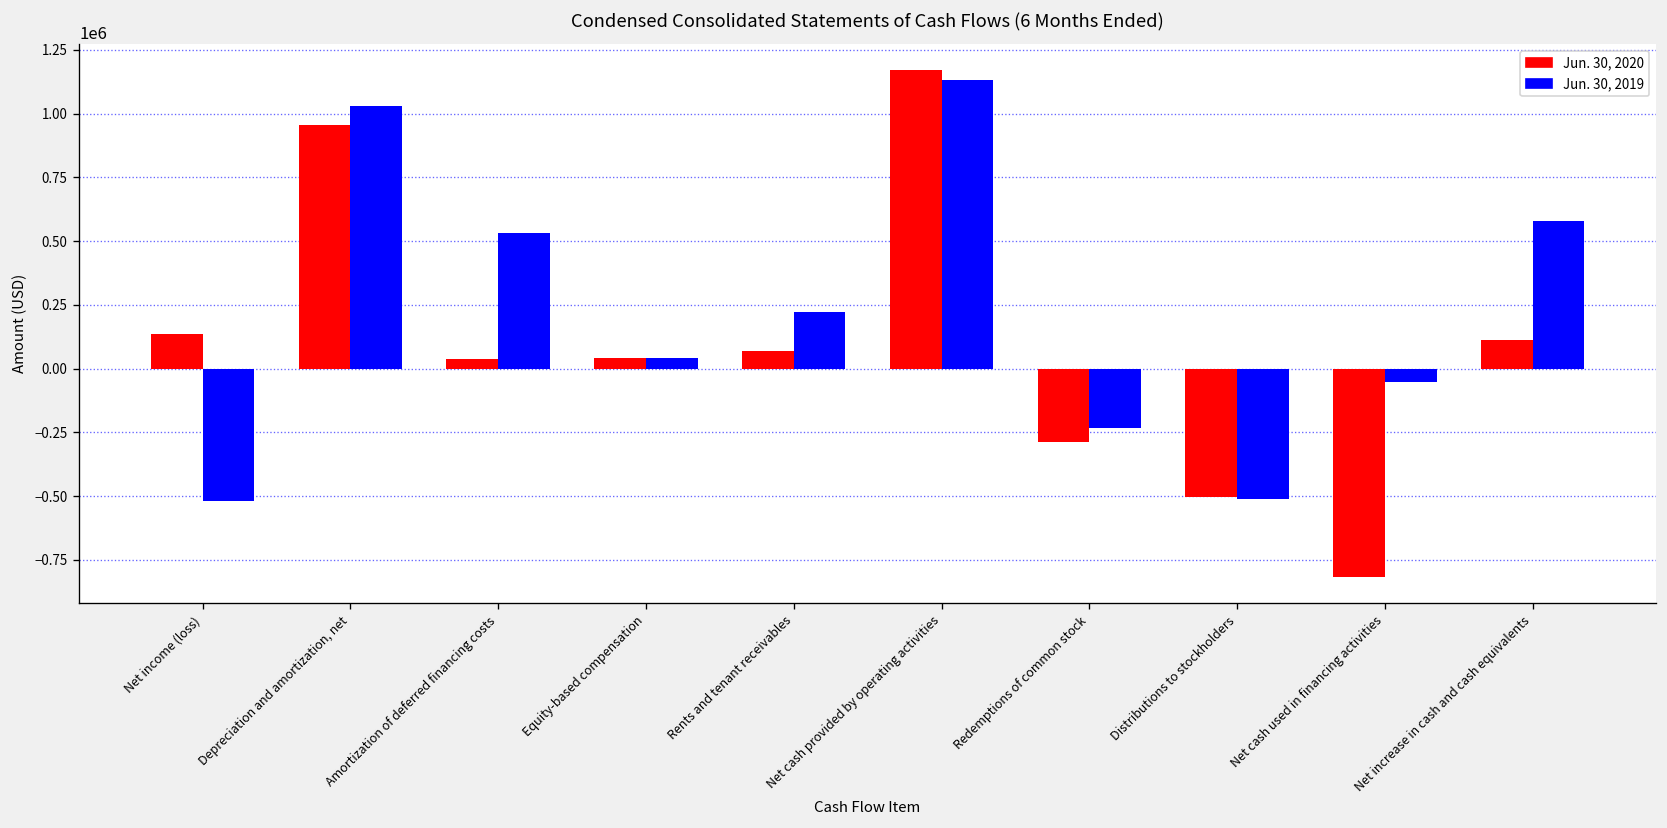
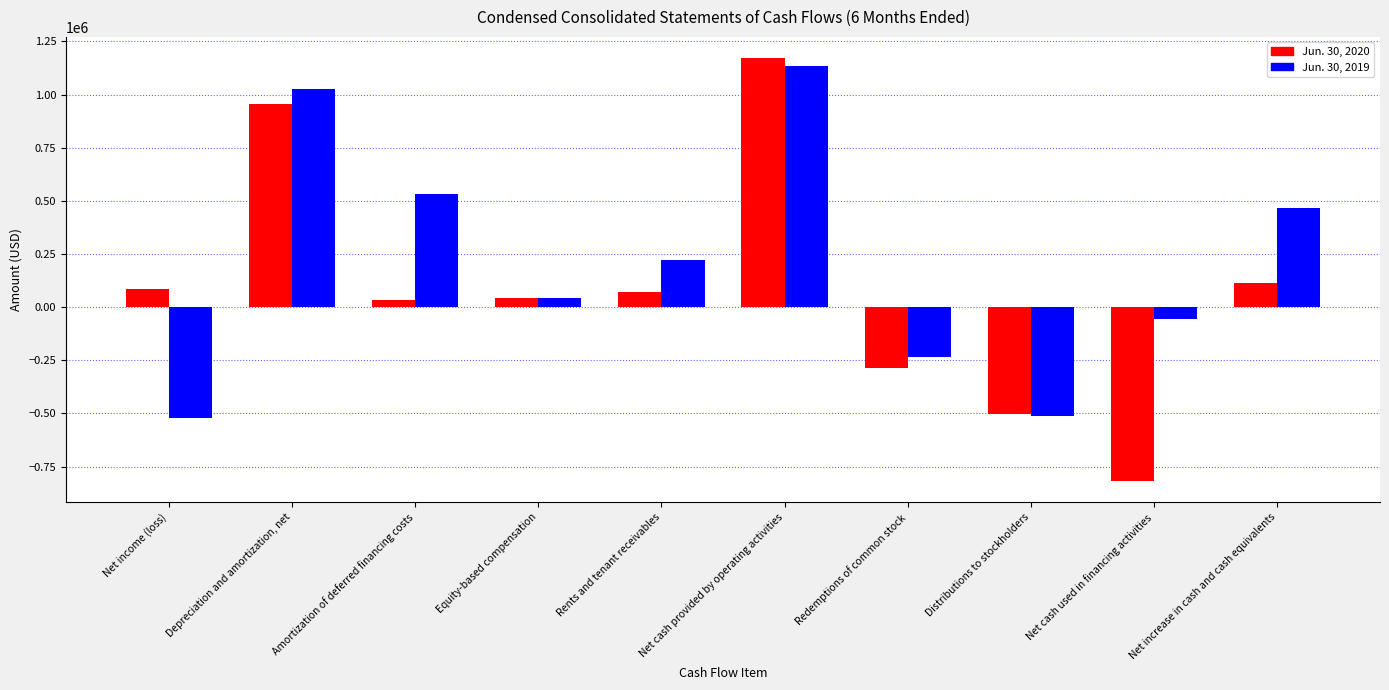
Jun. 30, 2020, Net income (loss): 140000 -> 90000
Jun. 30, 2019, Net increase in cash and cash equivalents: 580000 -> 460000
